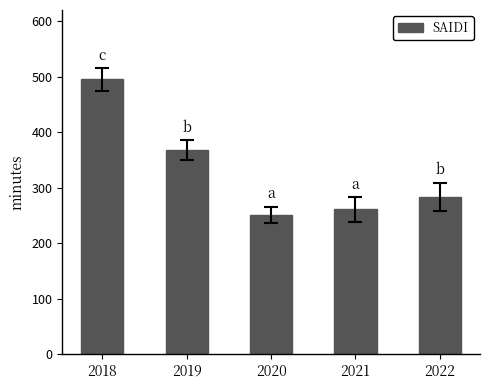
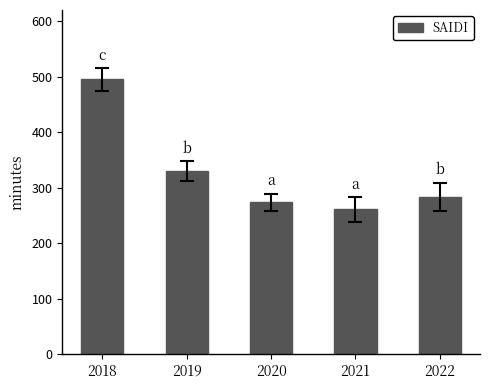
SAIDI, 2019: 370 -> 330
SAIDI, 2020: 250 -> 270
